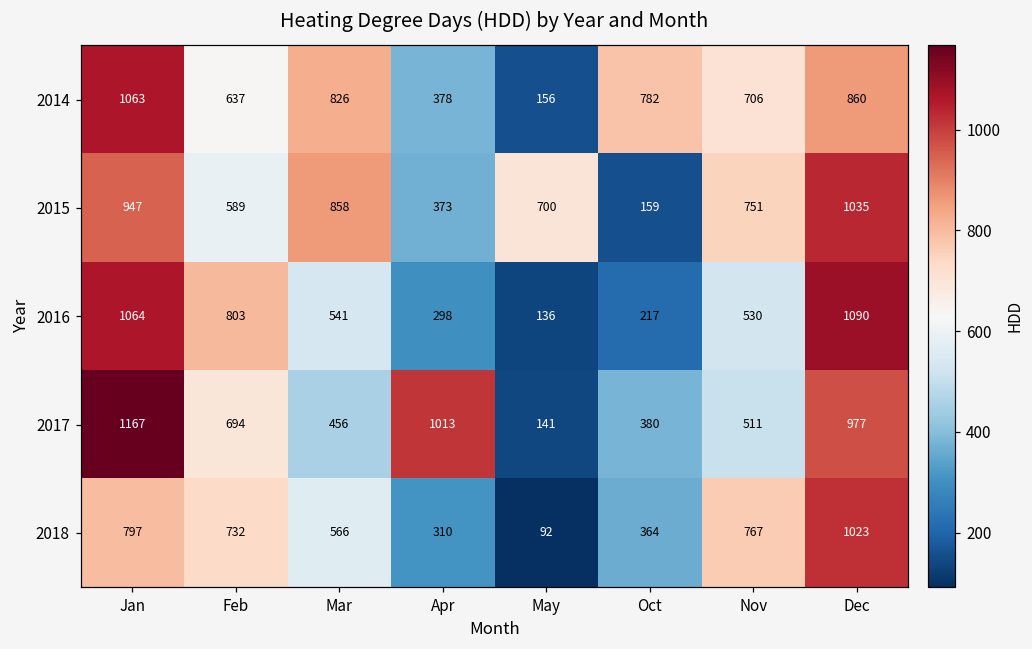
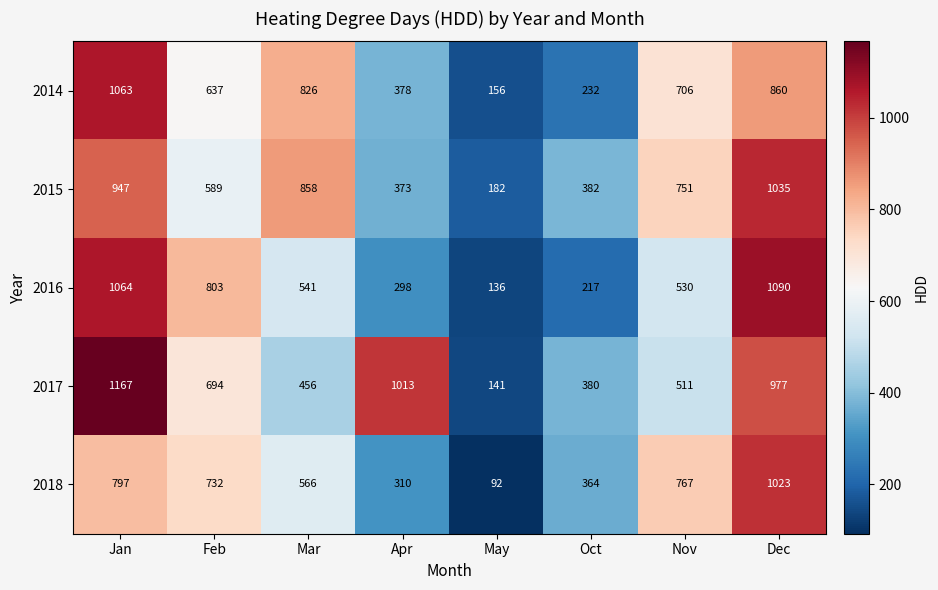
2014, Oct: 782 -> 232
2015, May: 700 -> 182
2015, Oct: 159 -> 382
